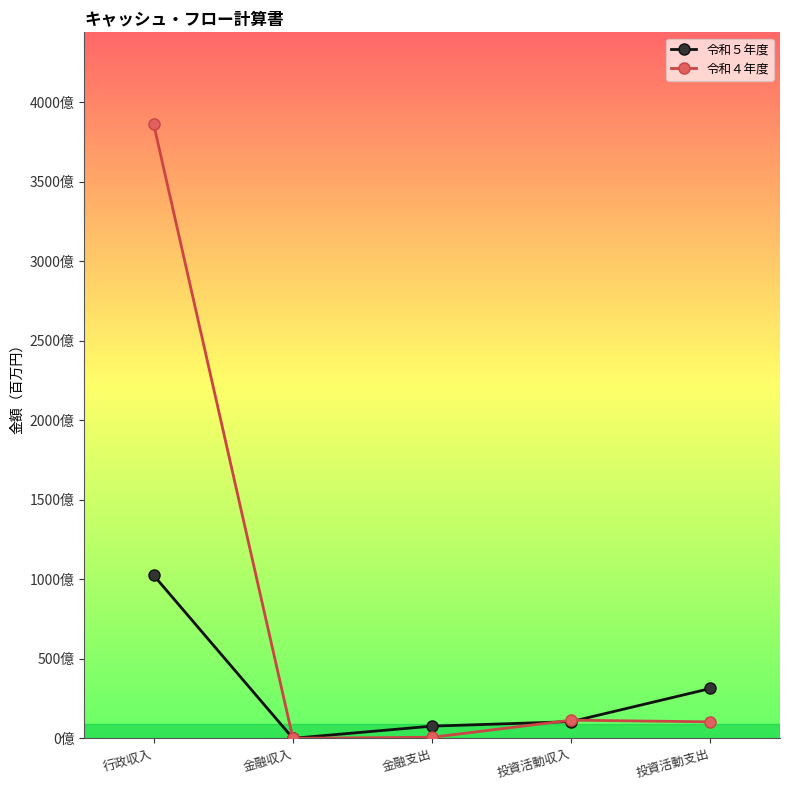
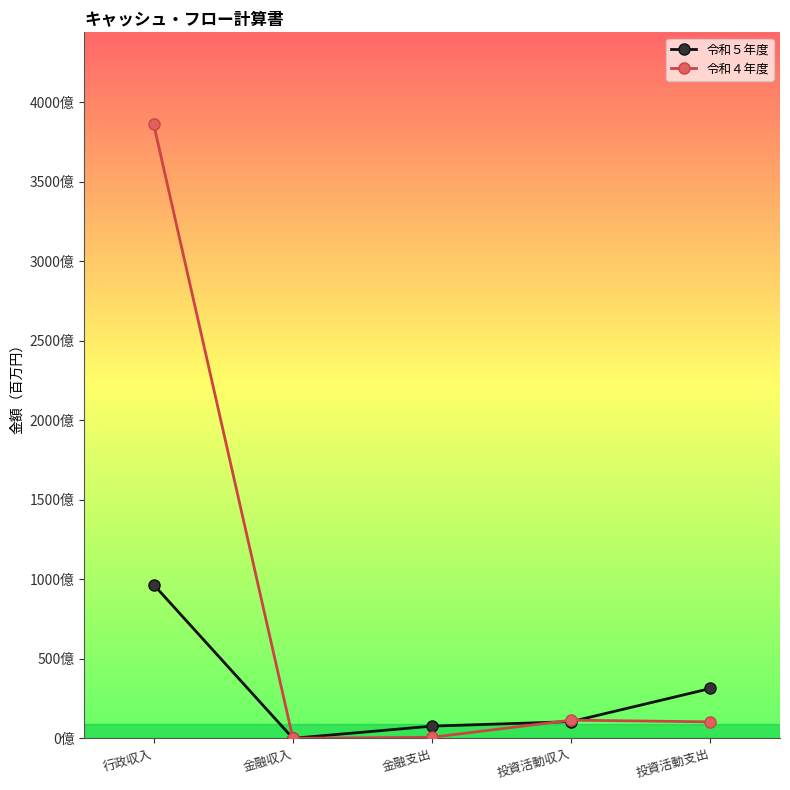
令和５年度, 行政収入: 1020億 -> 970億
